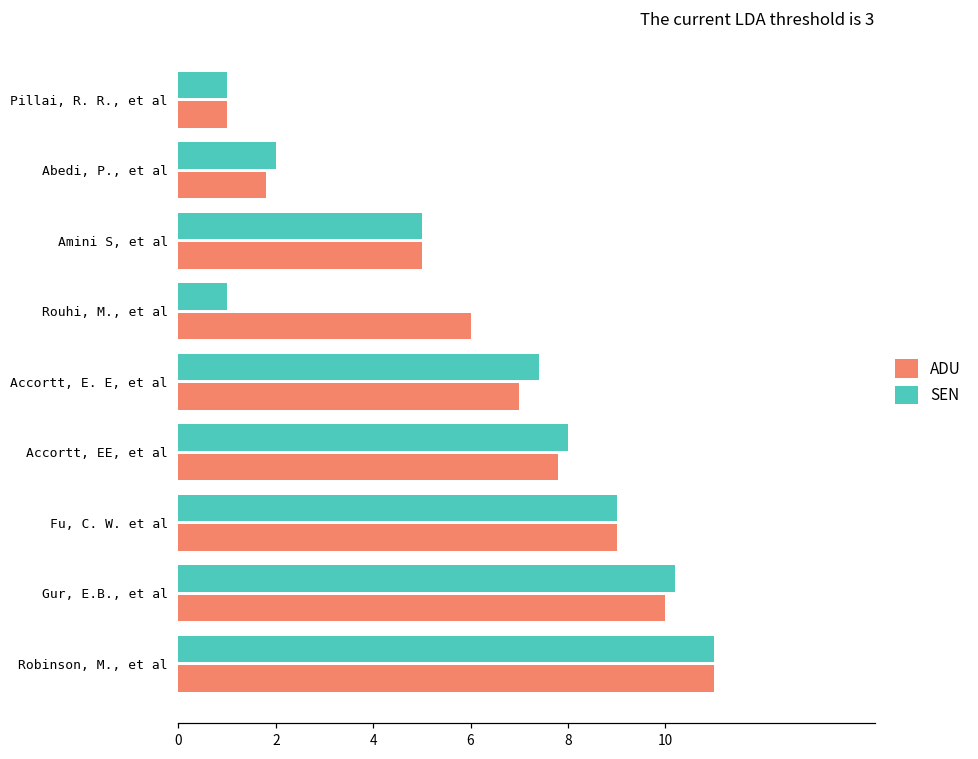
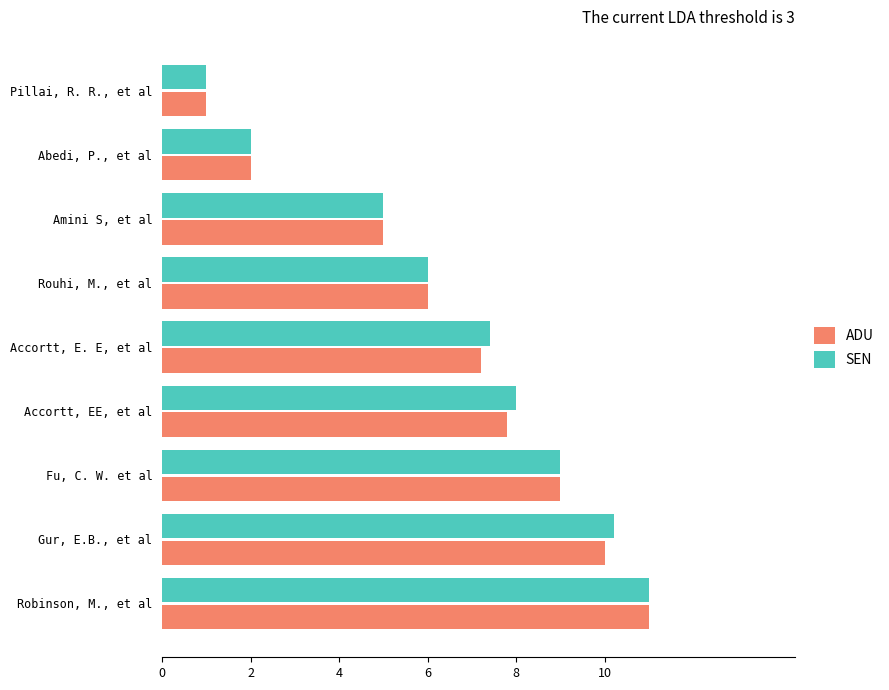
ADU, Abedi, P., et al: 1.8 -> 2.0
SEN, Rouhi, M., et al: 1 -> 6
ADU, Accortt, E. E, et al: 7.0 -> 7.2
